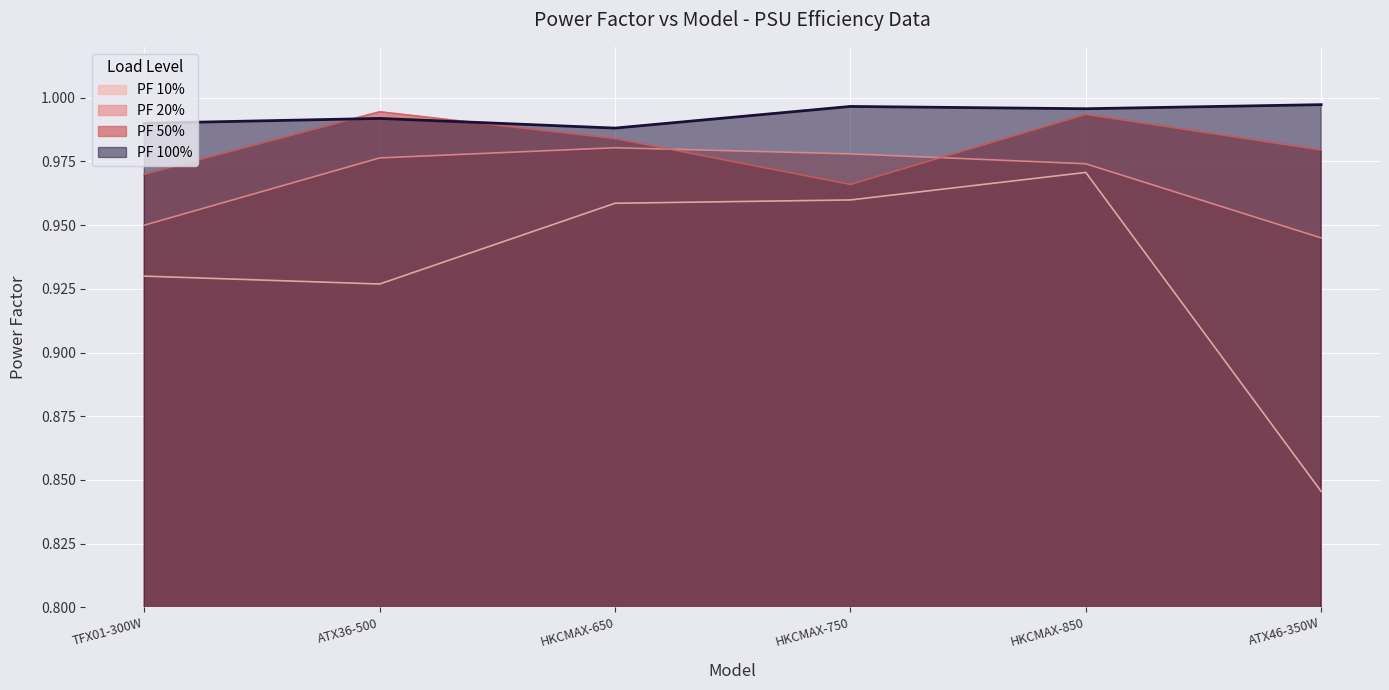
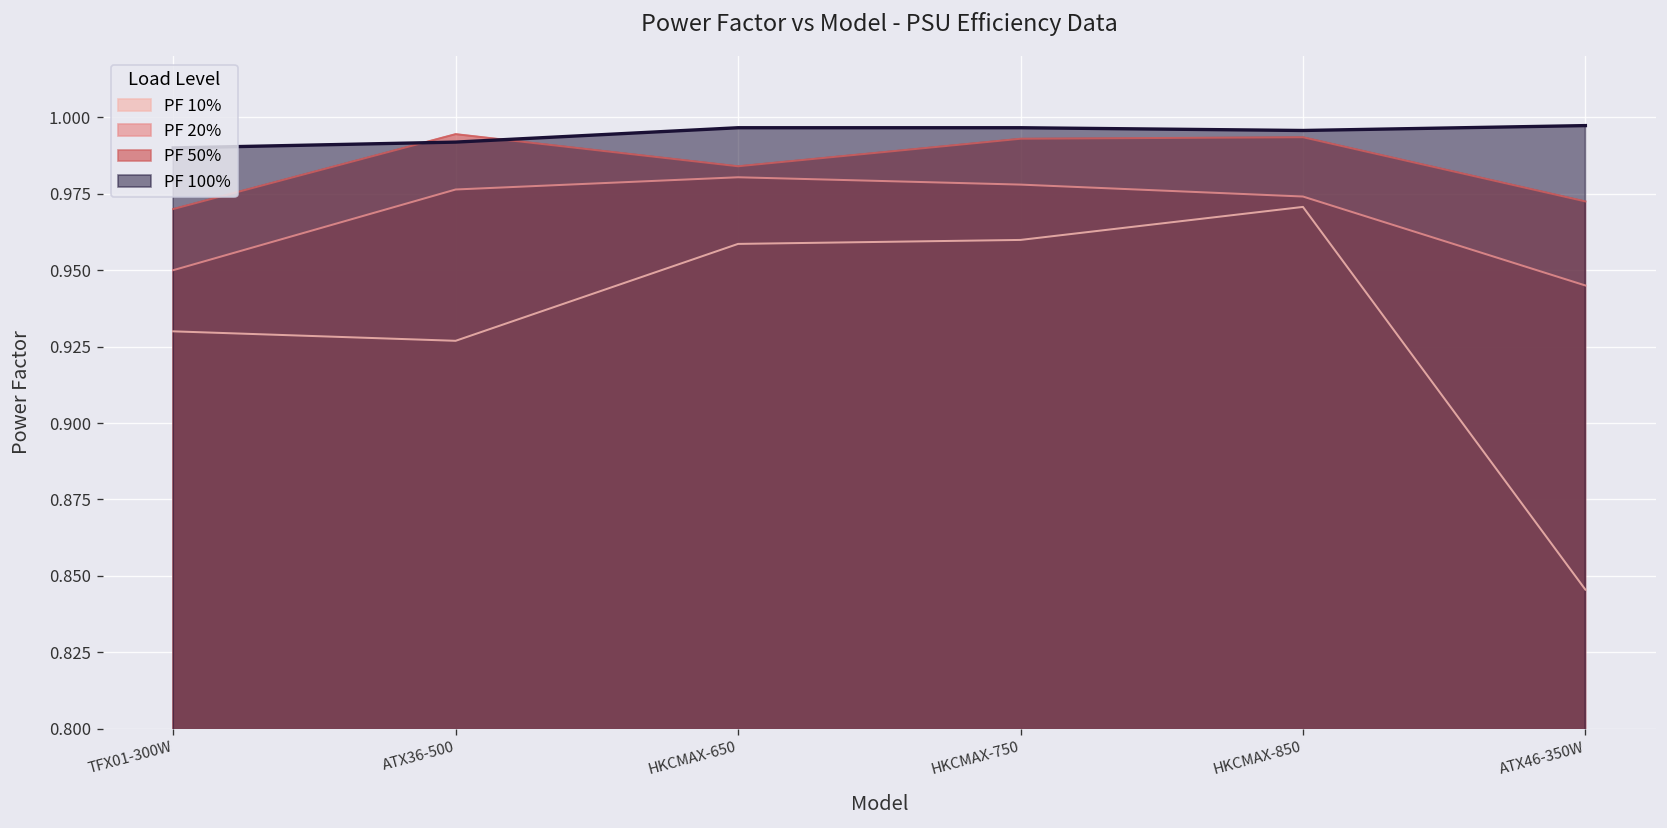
PF 100%, HKCMAX-650: 0.988 -> 0.997
PF 50%, HKCMAX-750: 0.966 -> 0.993
PF 50%, ATX46-350W: 0.980 -> 0.973
